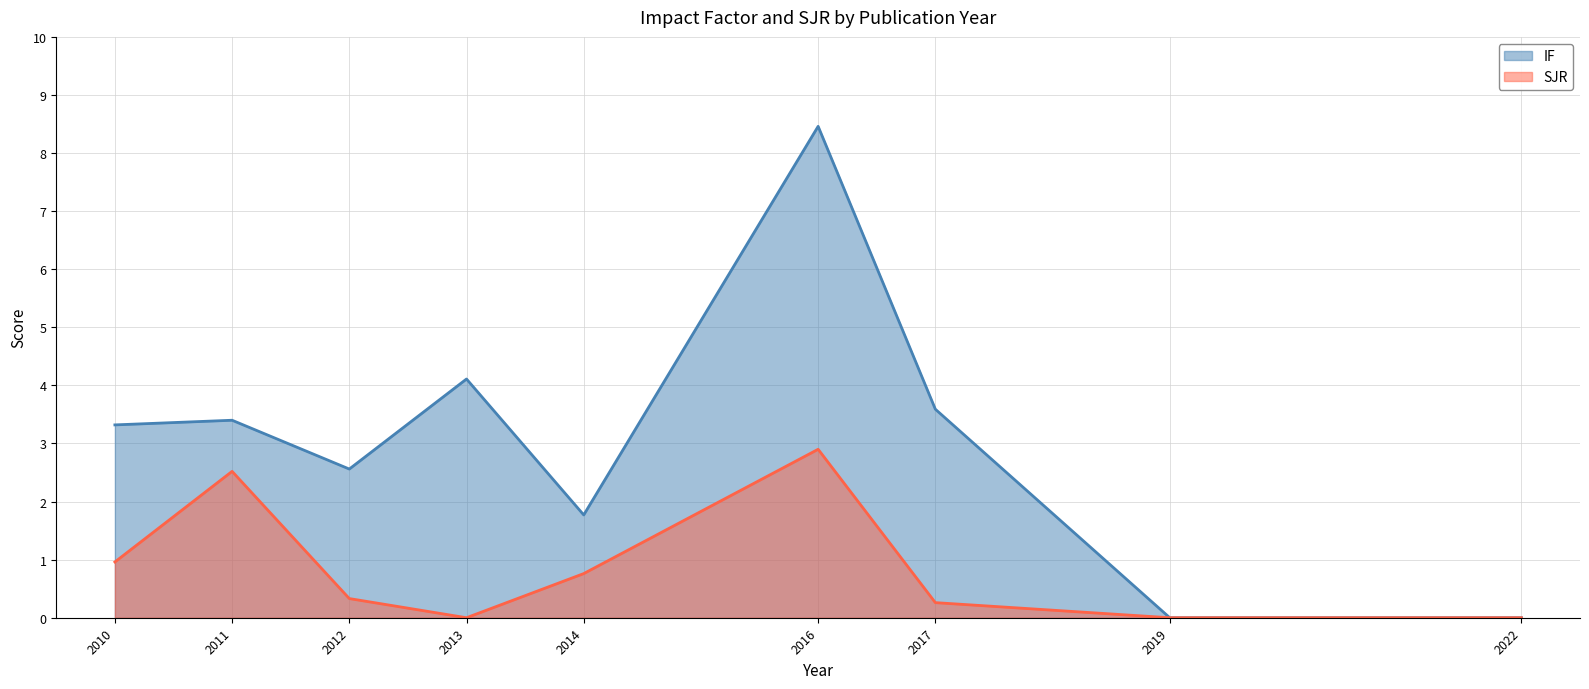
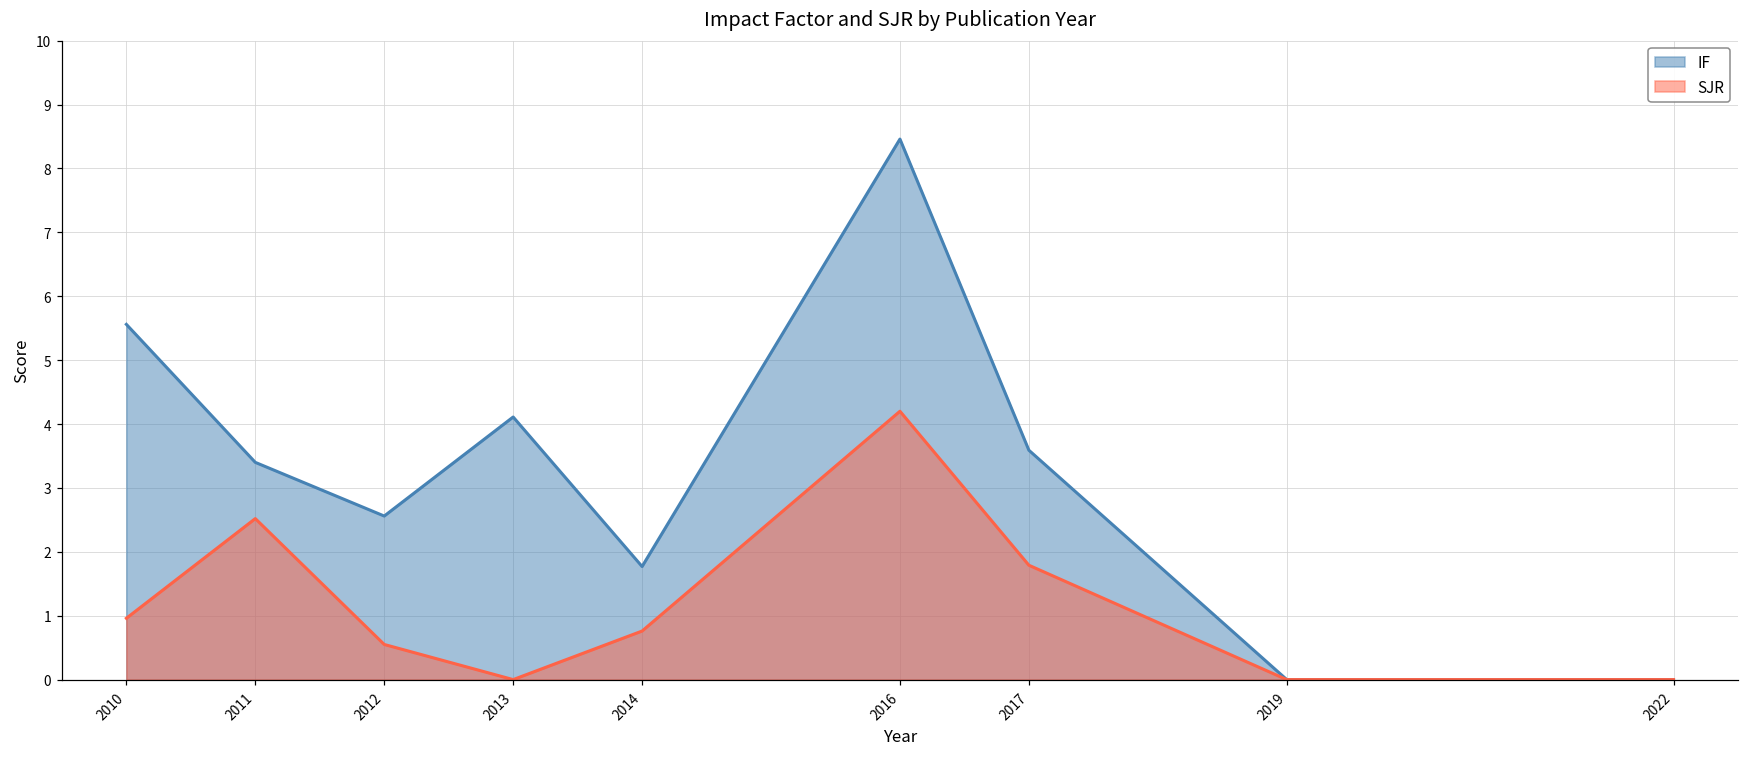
IF, 2010: 3.3 -> 5.6
SJR, 2012: 0.3 -> 0.6
SJR, 2016: 2.9 -> 4.2
SJR, 2017: 0.3 -> 1.8
